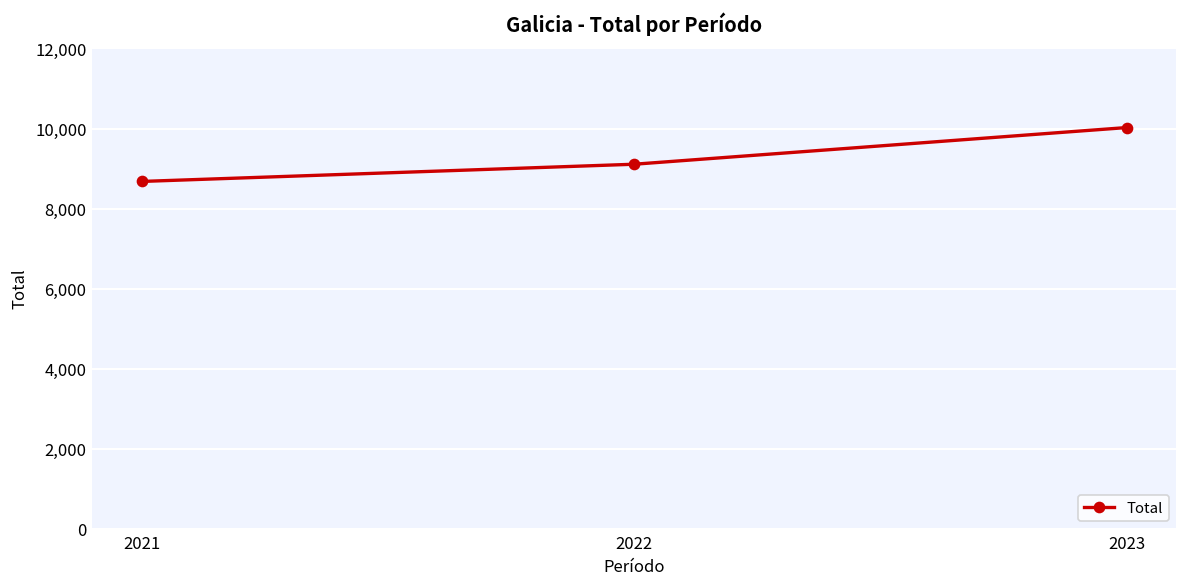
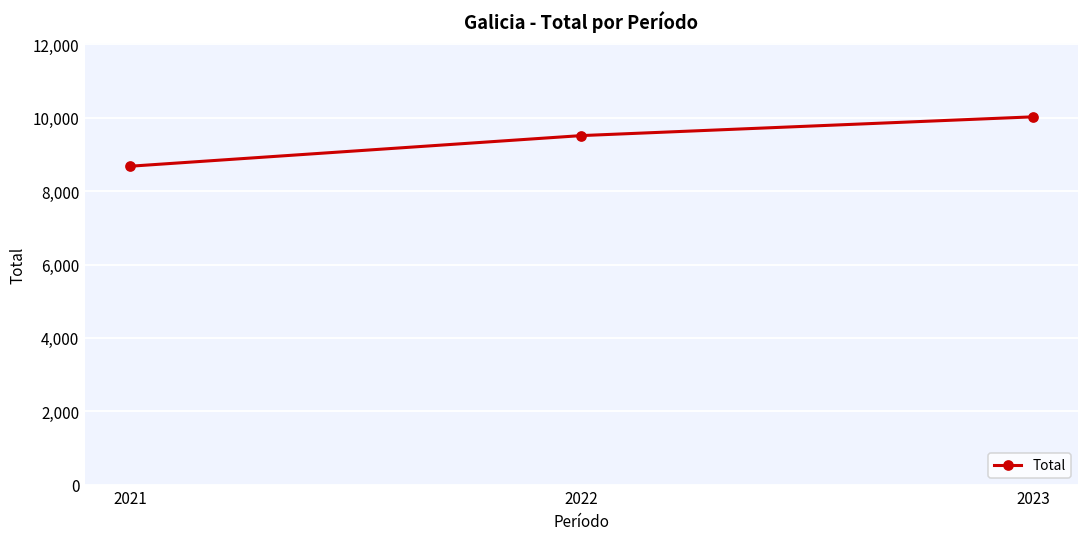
2022: 9,100 -> 9,500
